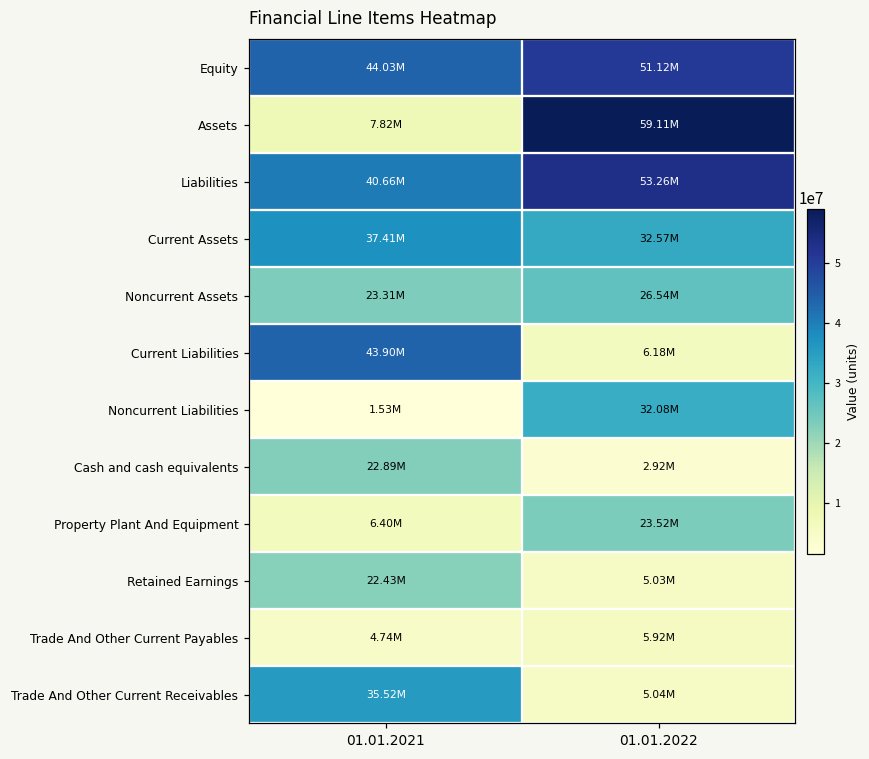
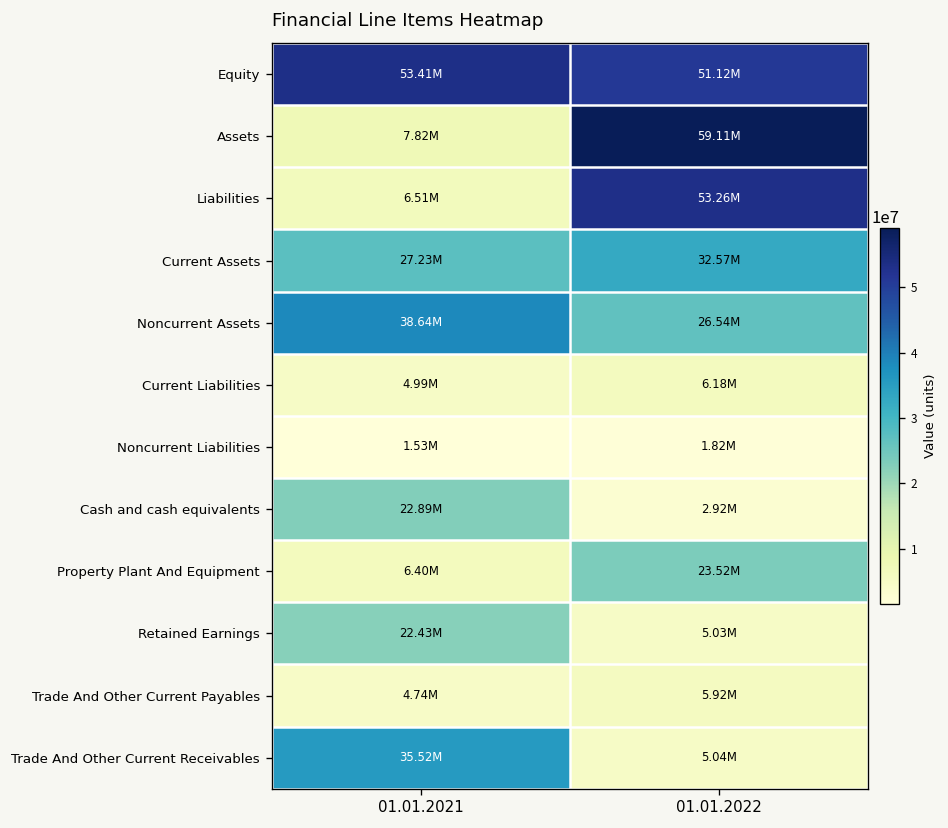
Equity, 01.01.2021: 44.03M -> 53.41M
Liabilities, 01.01.2021: 40.66M -> 6.51M
Current Assets, 01.01.2021: 37.41M -> 27.23M
Noncurrent Assets, 01.01.2021: 23.31M -> 38.64M
Current Liabilities, 01.01.2021: 43.90M -> 4.99M
Noncurrent Liabilities, 01.01.2022: 32.08M -> 1.82M
